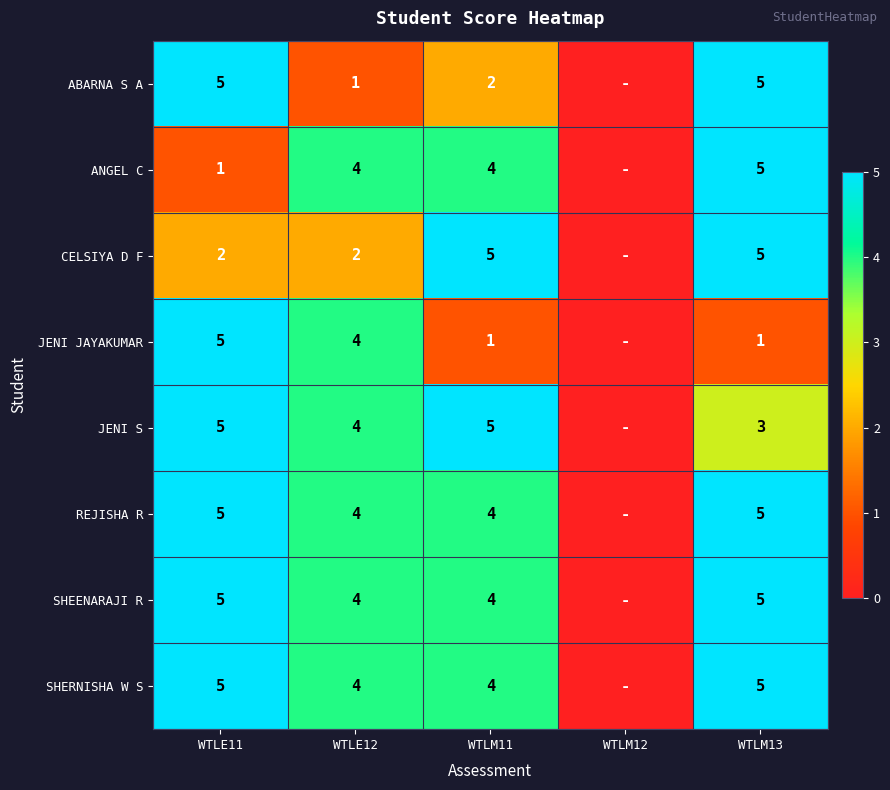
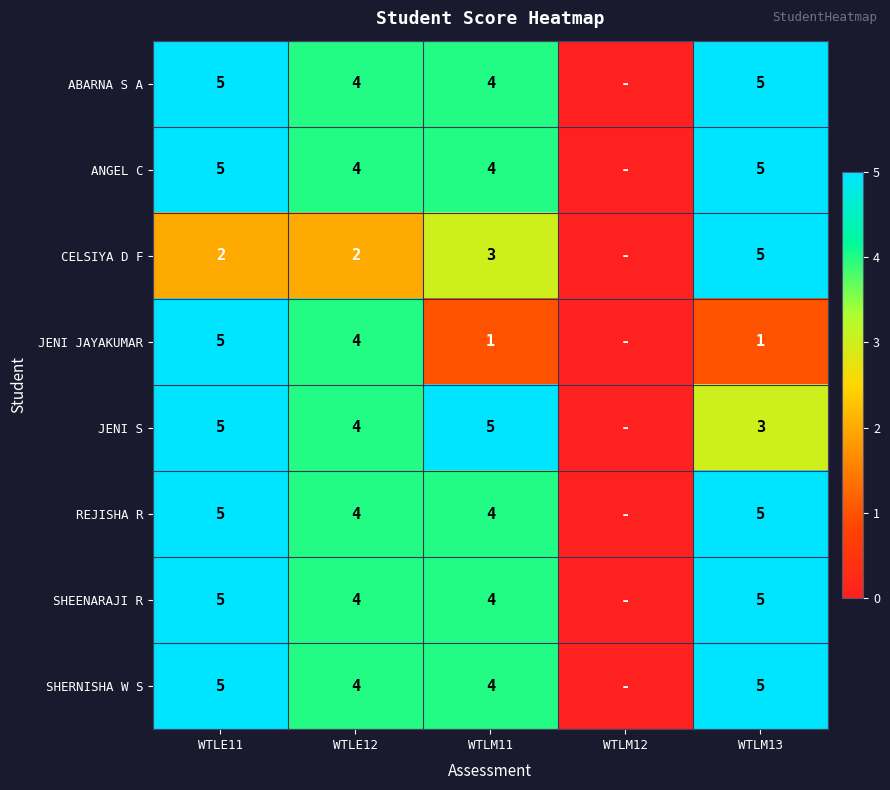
ABARNA S A, WTLE12: 1 -> 4
ABARNA S A, WTLM11: 2 -> 4
ANGEL C, WTLE11: 1 -> 5
CELSIYA D F, WTLM11: 5 -> 3
